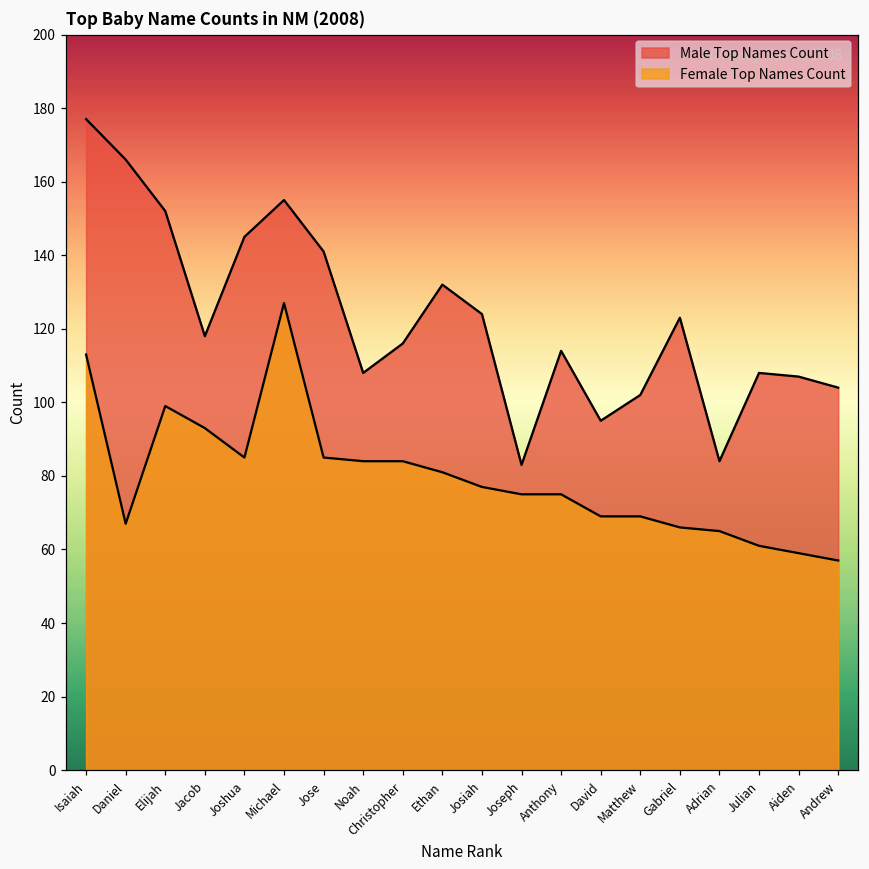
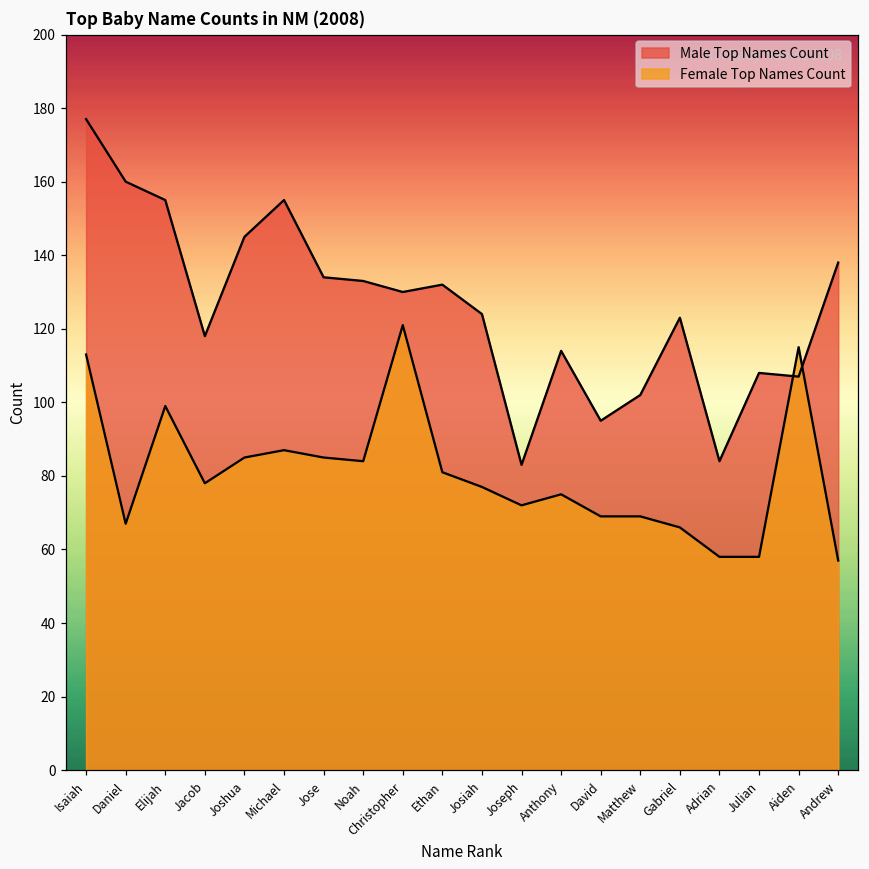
Male Top Names Count, Daniel: 166 -> 160
Male Top Names Count, Elijah: 152 -> 155
Female Top Names Count, Jacob: 93 -> 78
Female Top Names Count, Michael: 127 -> 87
Male Top Names Count, Jose: 141 -> 134
Male Top Names Count, Noah: 108 -> 133
Male Top Names Count, Christopher: 116 -> 130
Female Top Names Count, Christopher: 84 -> 121
Female Top Names Count, Joseph: 75 -> 72
Female Top Names Count, Adrian: 65 -> 58
Female Top Names Count, Julian: 61 -> 58
Female Top Names Count, Aiden: 59 -> 115
Male Top Names Count, Andrew: 104 -> 138
